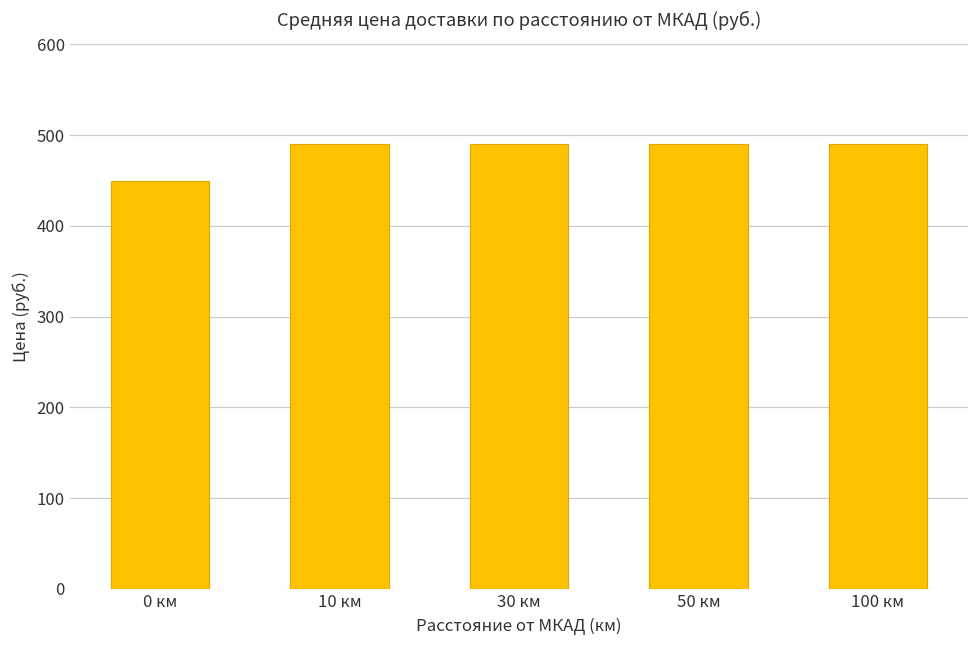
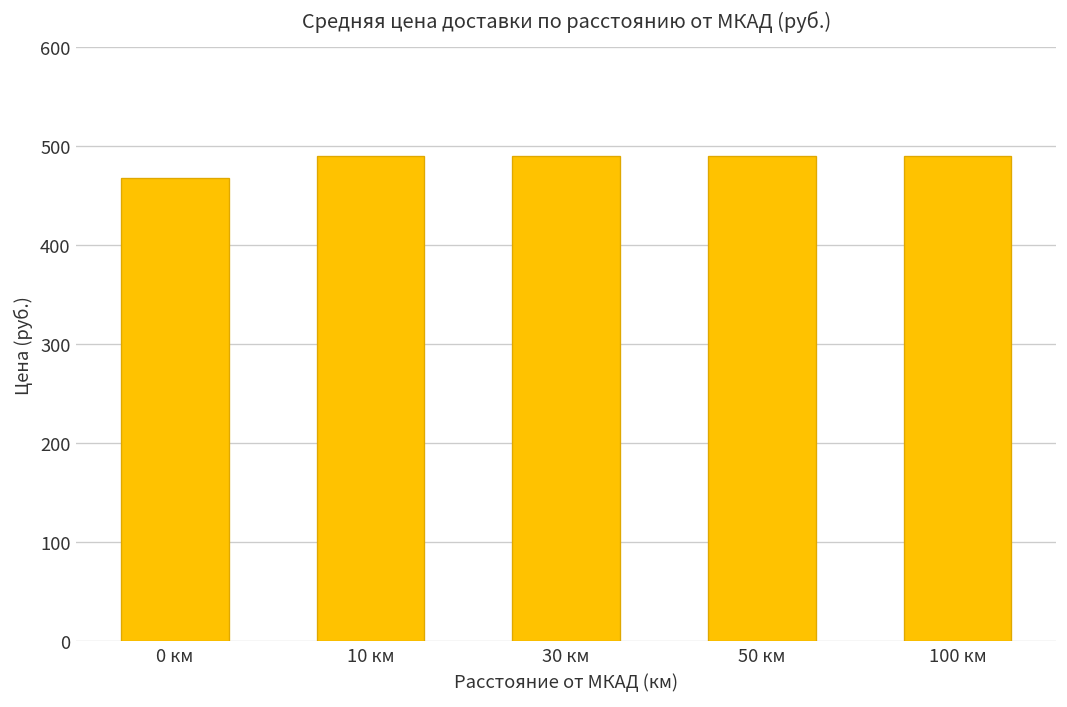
0 км: 450 -> 470
